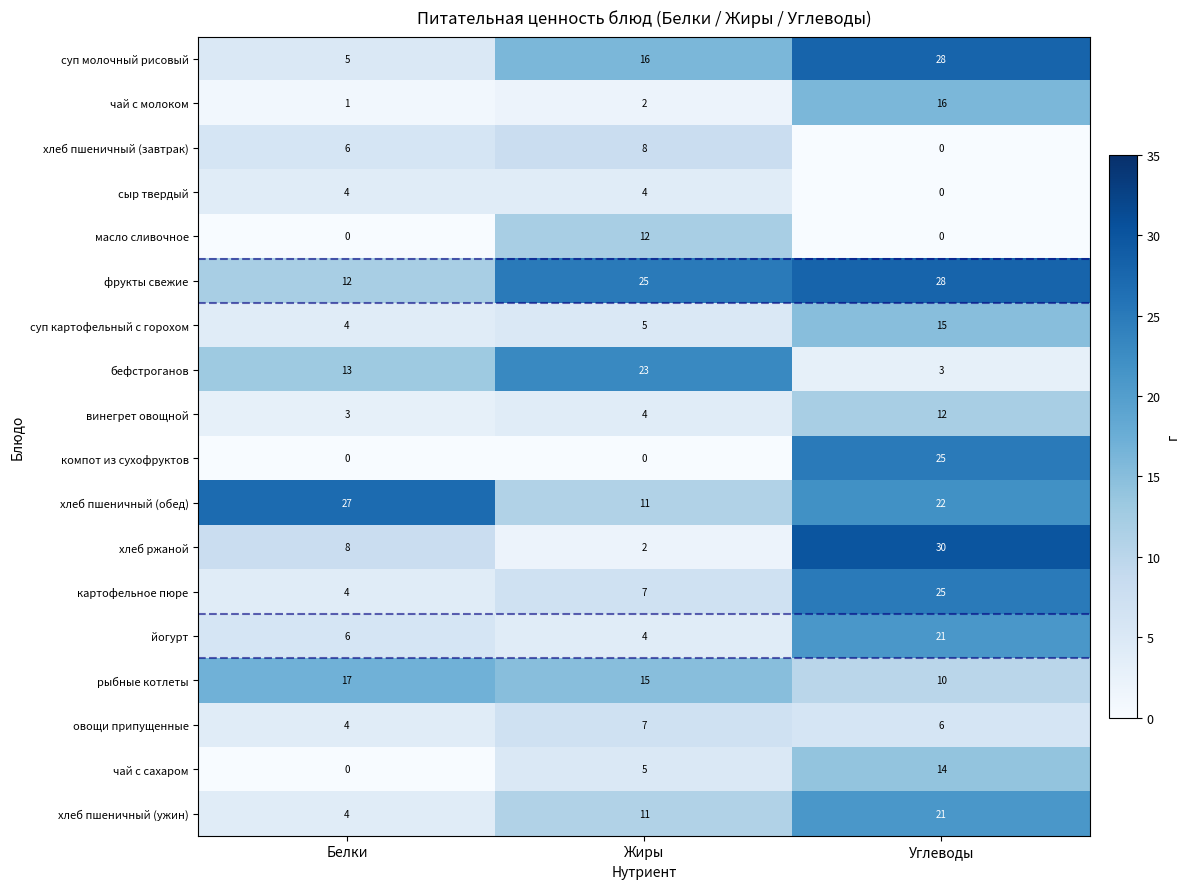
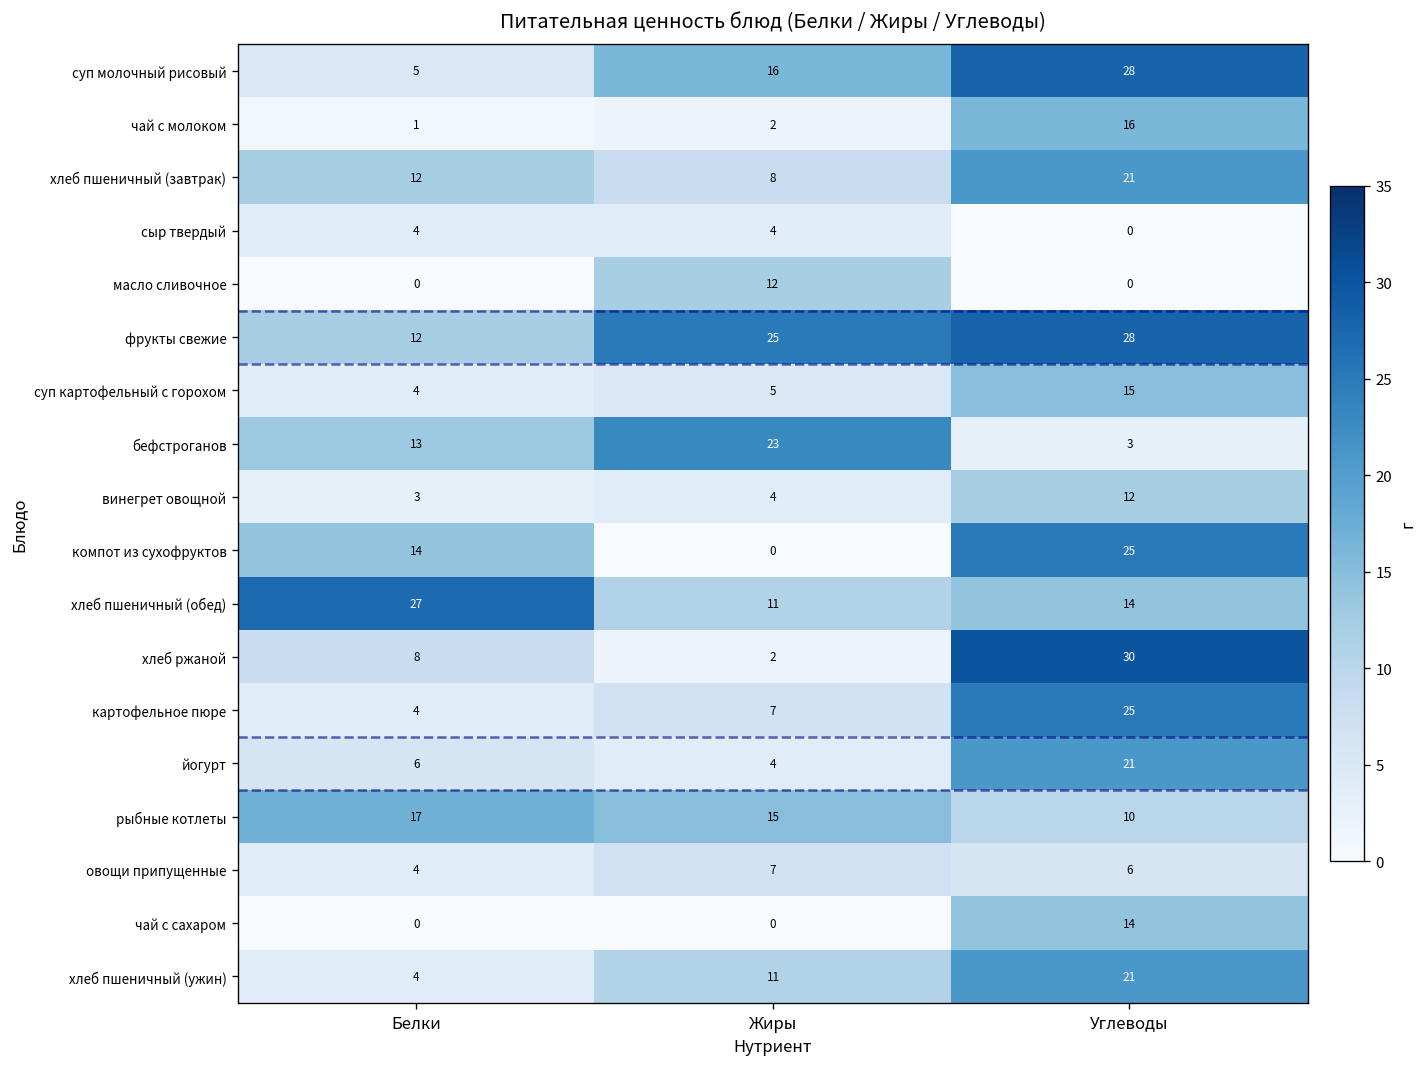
хлеб пшеничный (завтрак), Белки: 6 -> 12
хлеб пшеничный (завтрак), Углеводы: 0 -> 21
компот из сухофруктов, Белки: 0 -> 14
хлеб пшеничный (обед), Углеводы: 22 -> 14
чай с сахаром, Жиры: 5 -> 0
